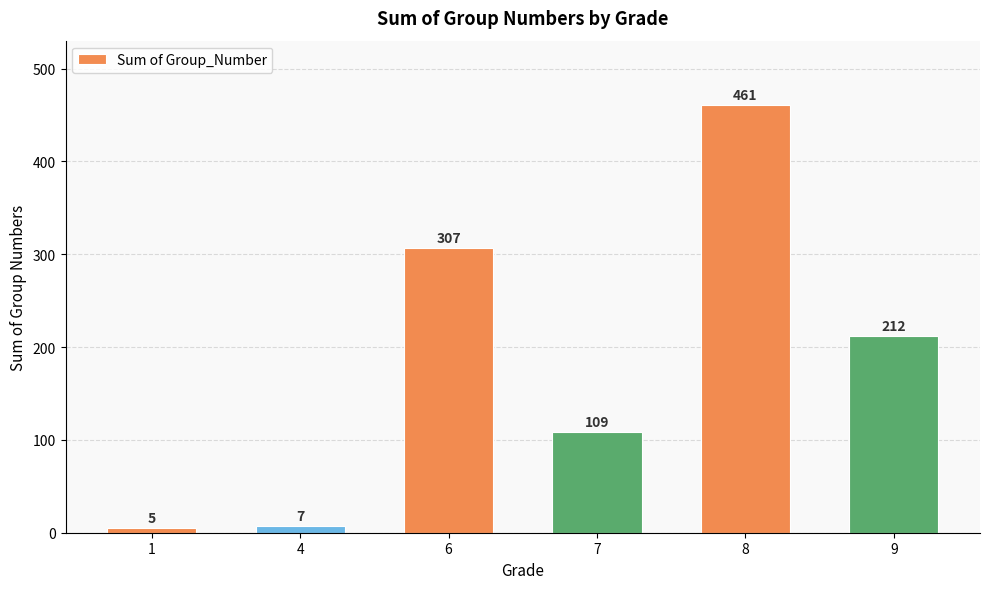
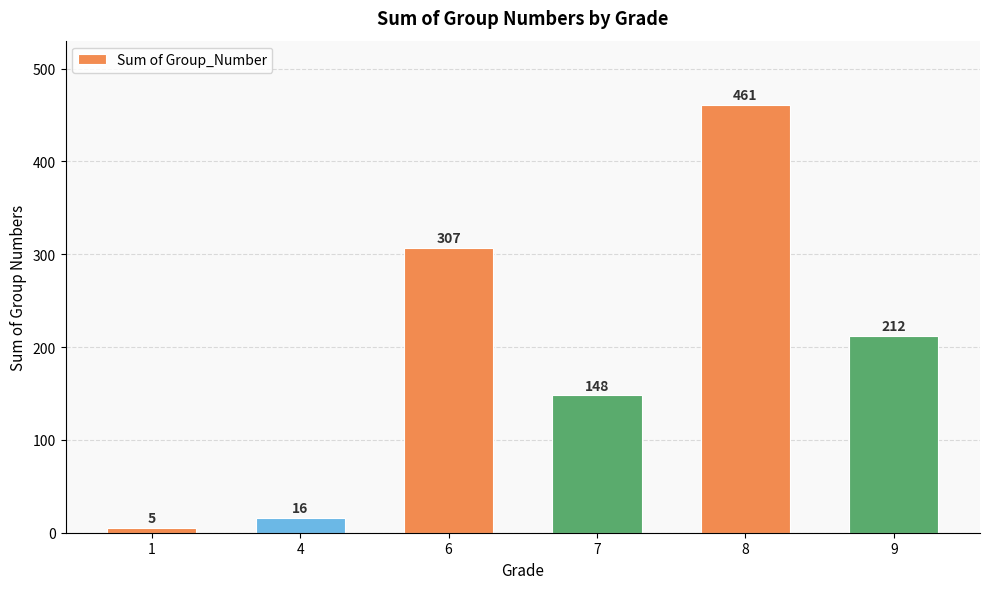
4: 7 -> 16
7: 109 -> 148
